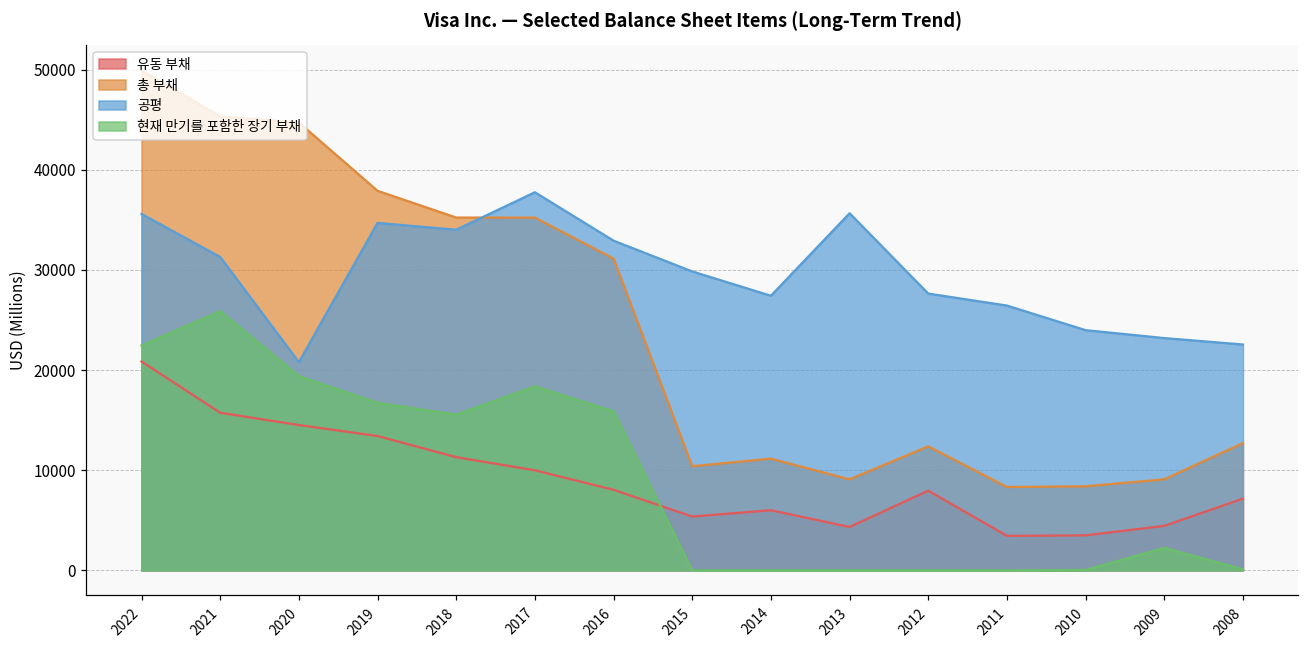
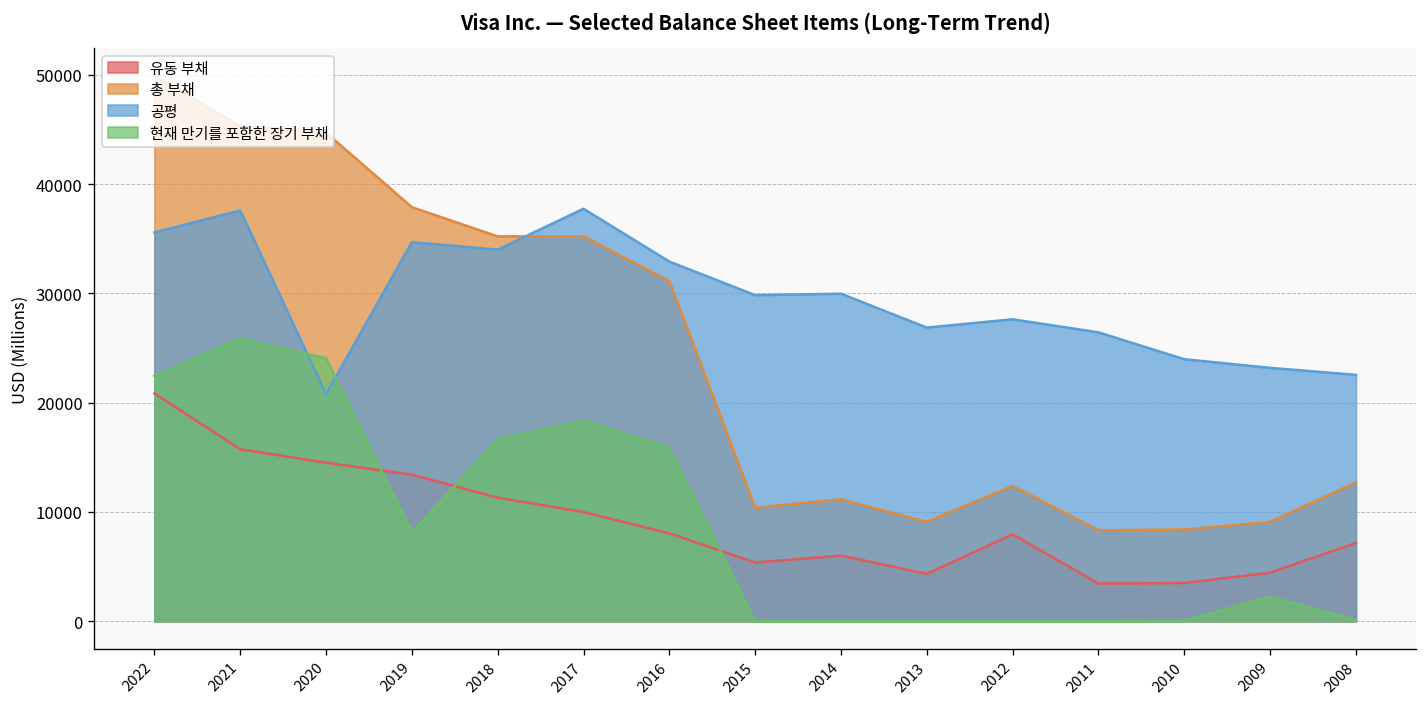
공평, 2021: 31000 -> 38000
현재 만기를 포함한 장기 부채, 2020: 19000 -> 24000
현재 만기를 포함한 장기 부채, 2019: 17000 -> 8000
현재 만기를 포함한 장기 부채, 2018: 16000 -> 17000
공평, 2014: 27000 -> 30000
공평, 2013: 36000 -> 27000
